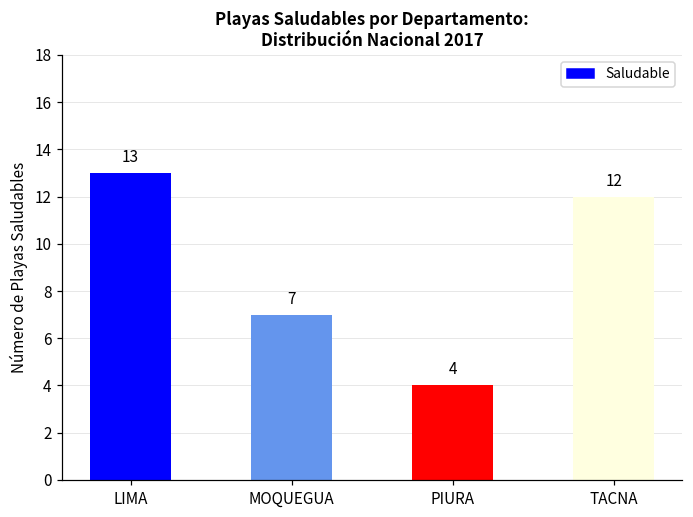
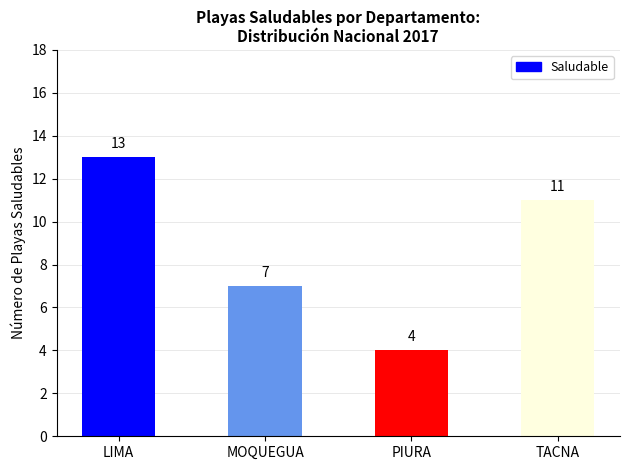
TACNA: 12 -> 11
